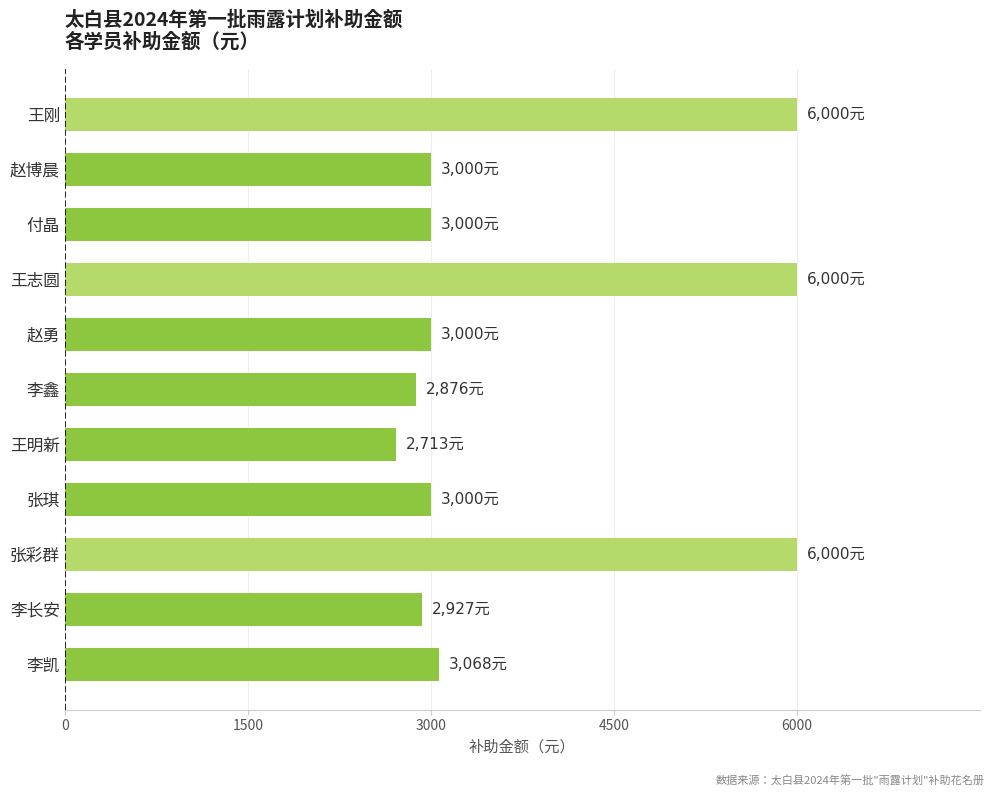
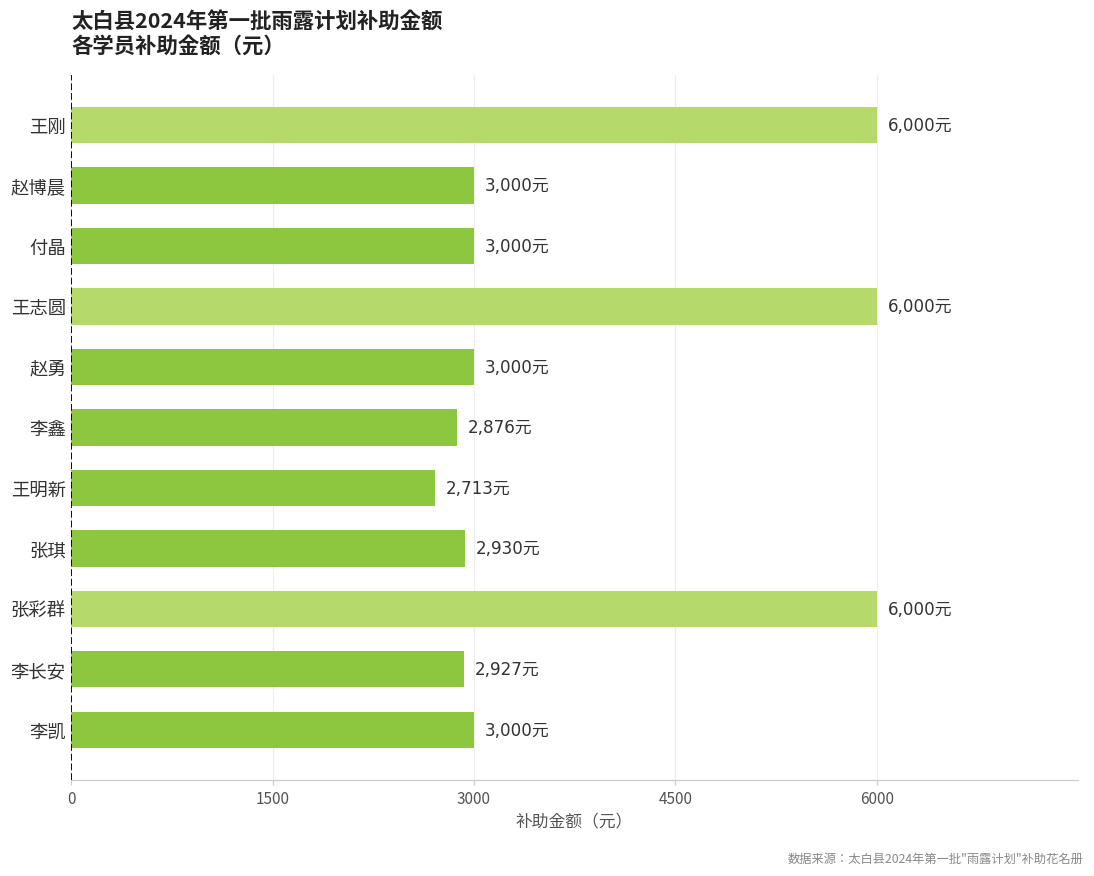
张琪: 3,000元 -> 2,930元
李凯: 3,068元 -> 3,000元
